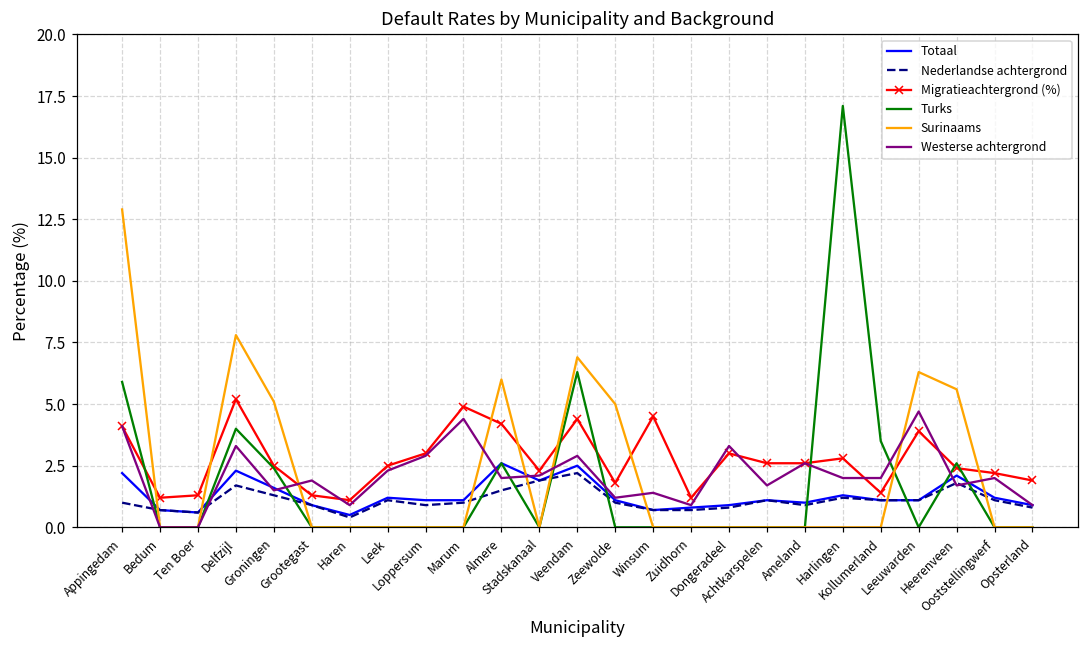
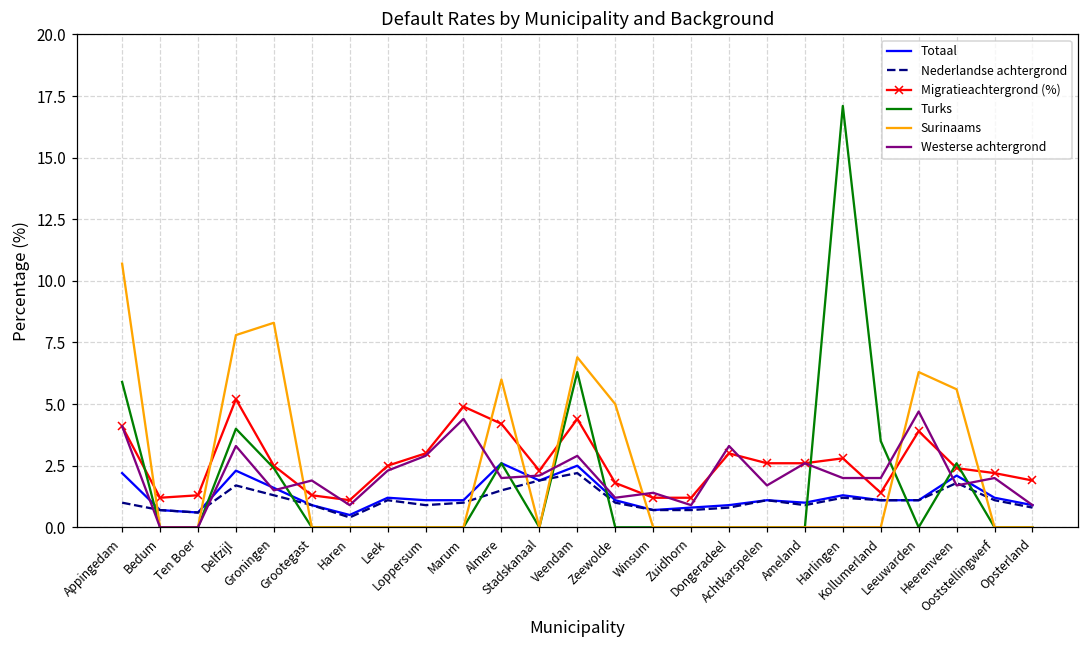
Surinaams, Appingedam: 12.9 -> 10.7
Surinaams, Groningen: 5.1 -> 8.3
Migratieachtergrond (%), Winsum: 4.5 -> 1.2
